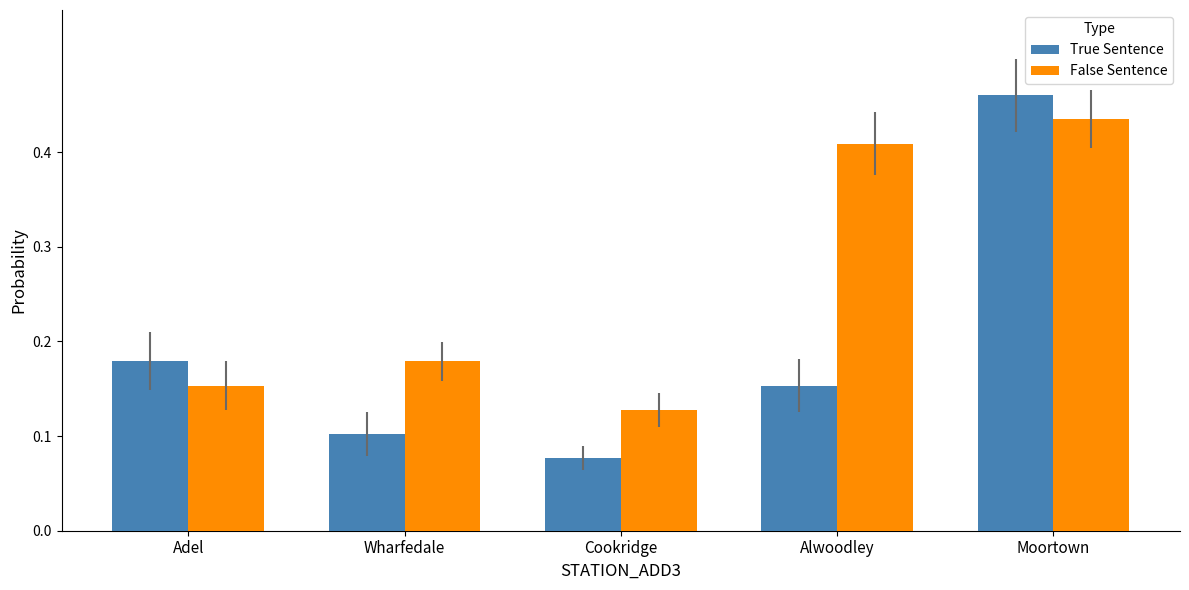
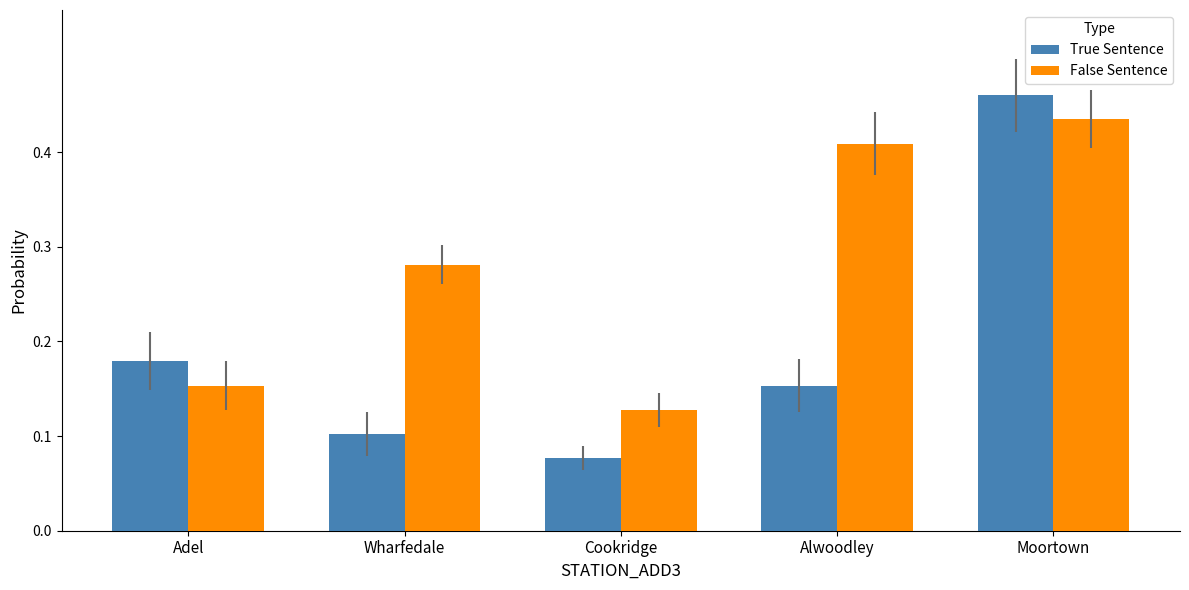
False Sentence, Wharfedale: 0.18 -> 0.28
